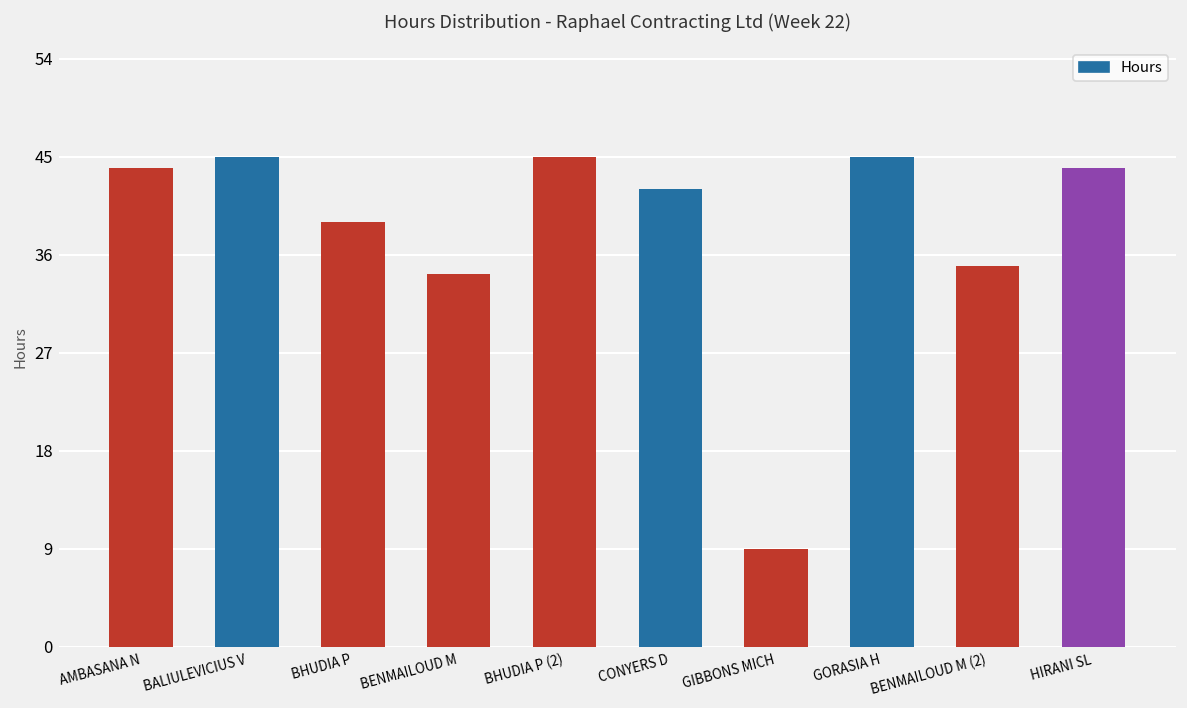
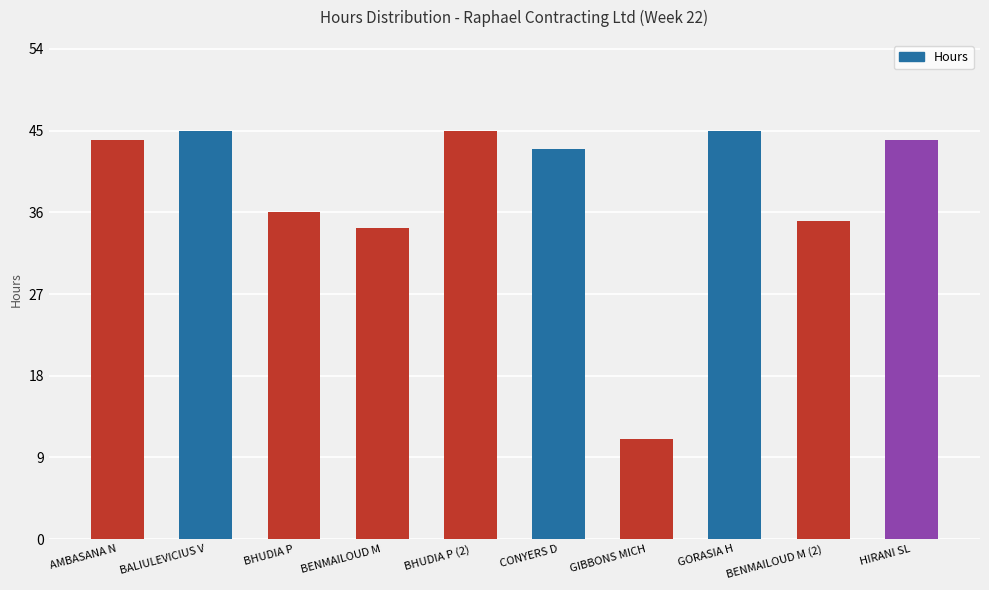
BHUDIA P: 39 -> 36
CONYERS D: 42 -> 43
GIBBONS MICH: 9 -> 11
